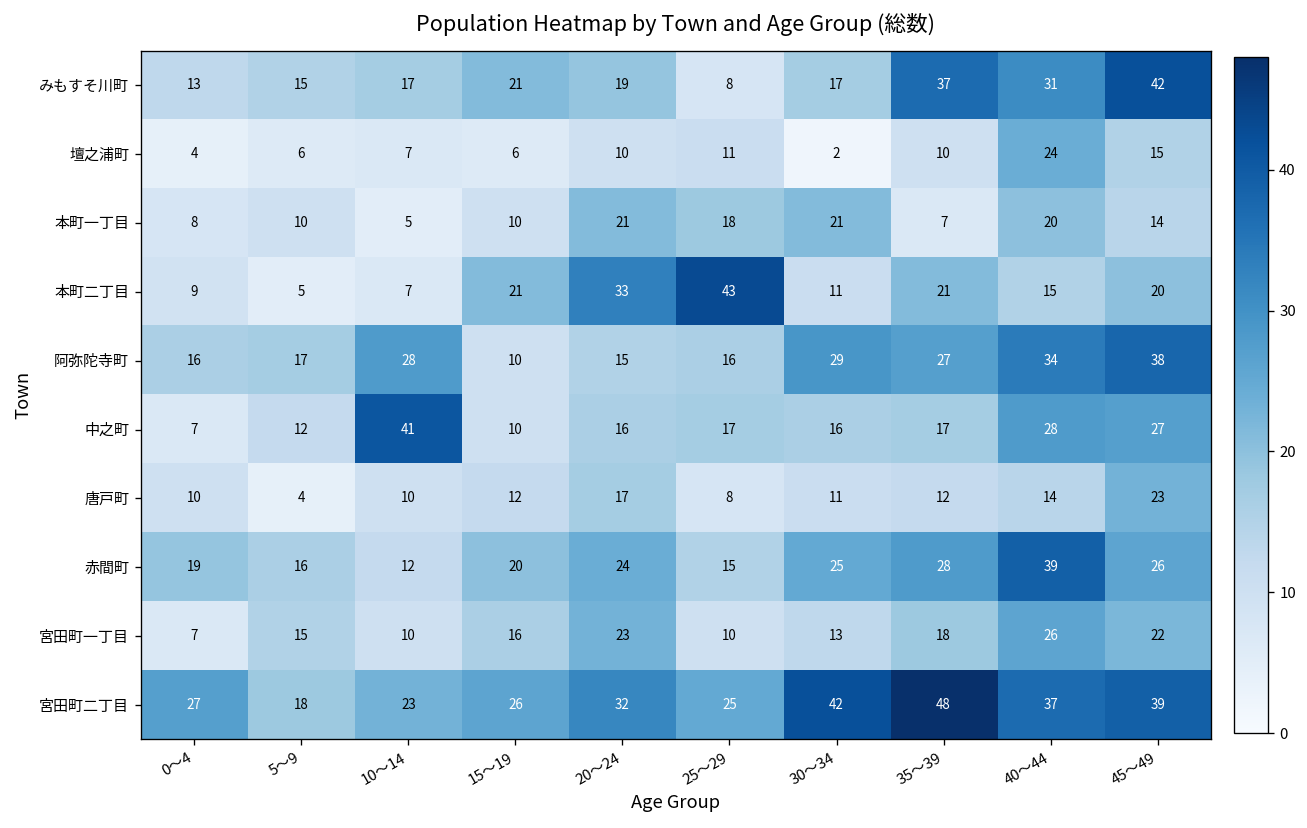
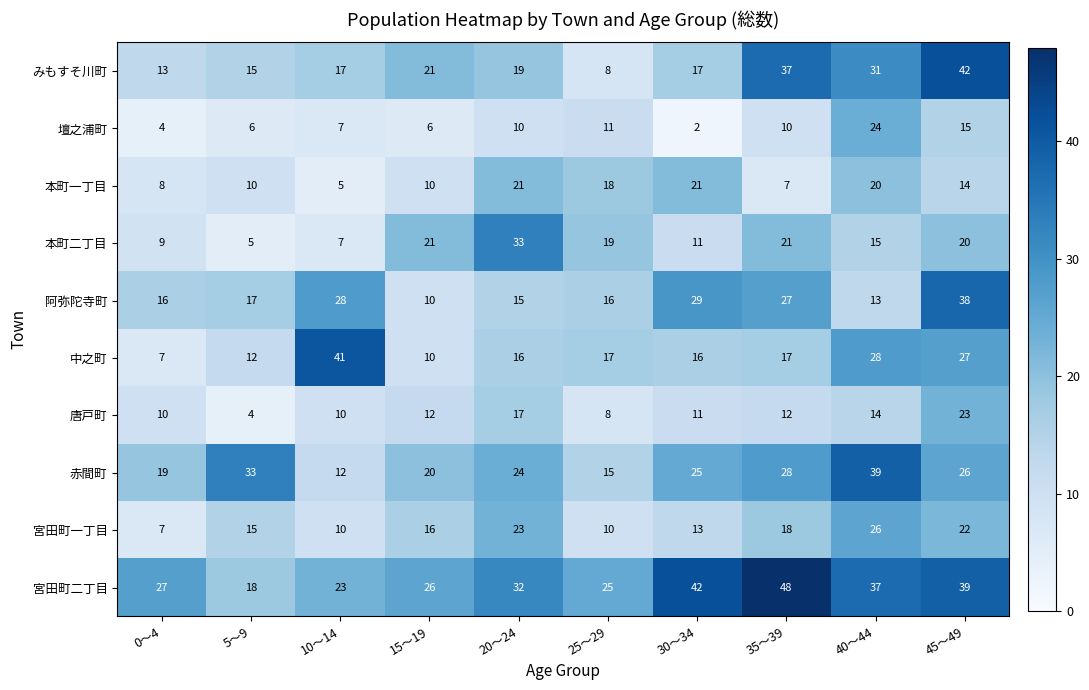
本町二丁目, 25～29: 43 -> 19
阿弥陀寺町, 40～44: 34 -> 13
赤間町, 5～9: 16 -> 33
